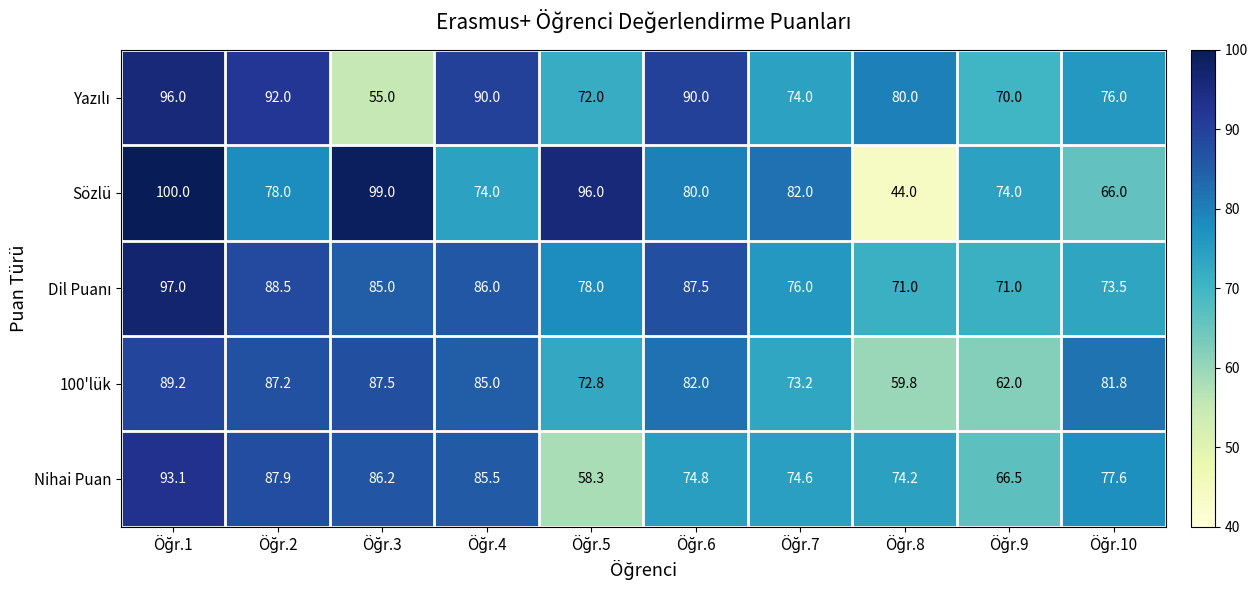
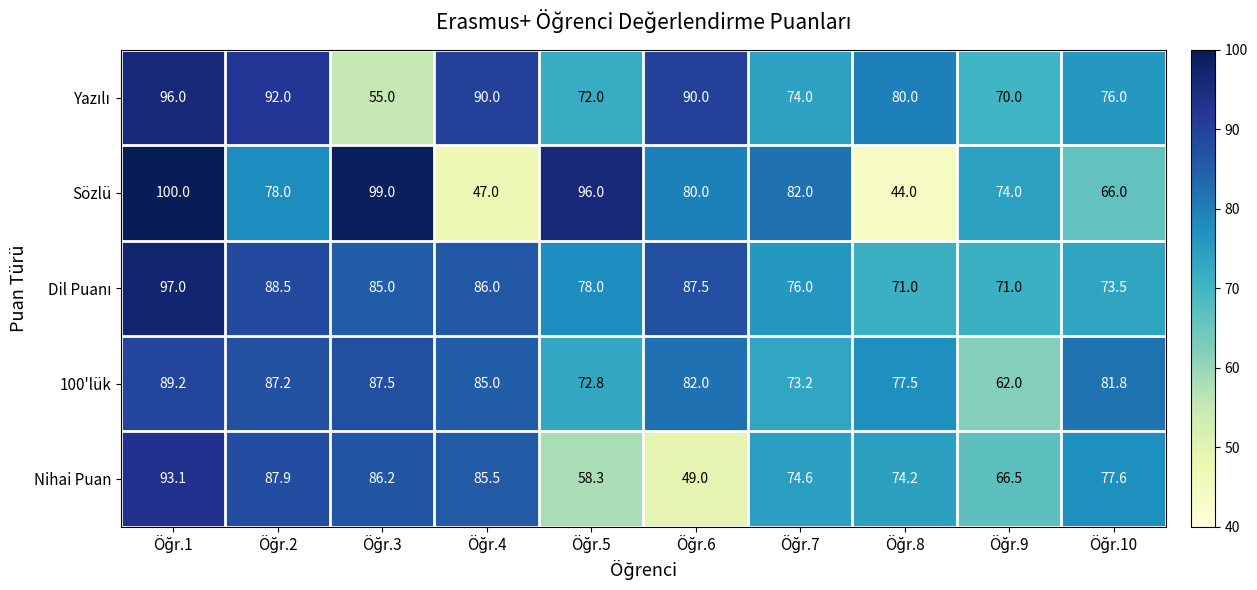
Sözlü, Öğr.4: 74.0 -> 47.0
100'lük, Öğr.8: 59.8 -> 77.5
Nihai Puan, Öğr.6: 74.8 -> 49.0
